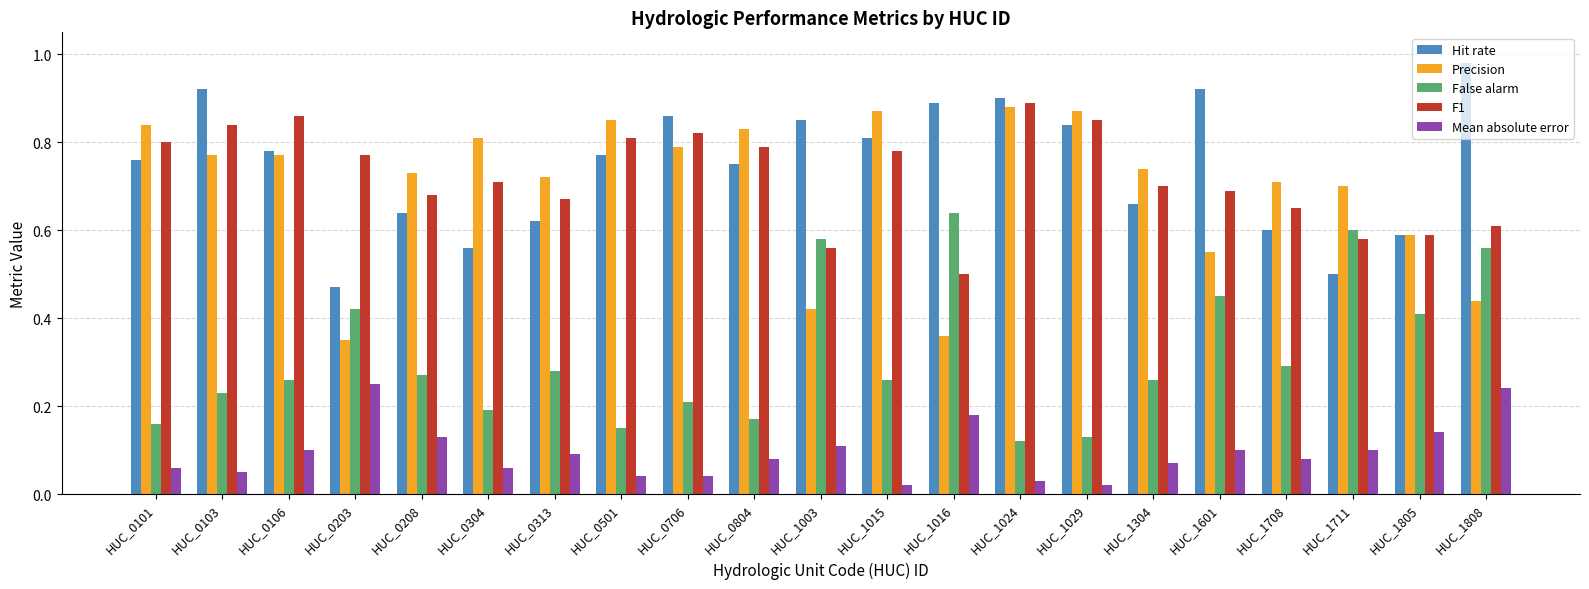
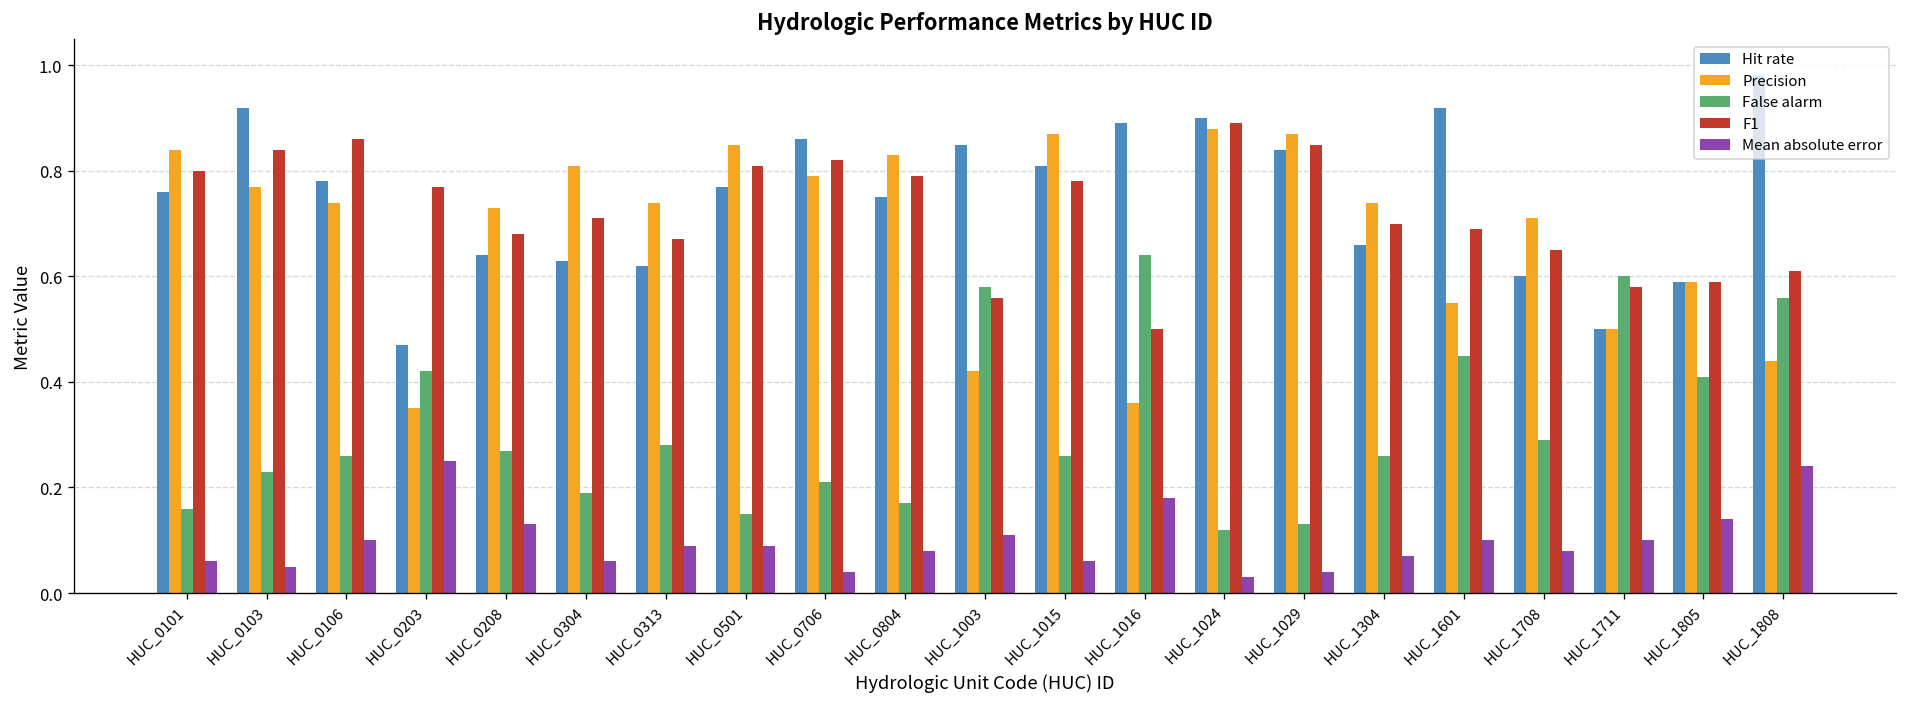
Precision, HUC_0106: 0.77 -> 0.74
Hit rate, HUC_0304: 0.56 -> 0.63
Precision, HUC_0313: 0.72 -> 0.74
Mean absolute error, HUC_0501: 0.04 -> 0.09
Mean absolute error, HUC_1015: 0.02 -> 0.06
Mean absolute error, HUC_1029: 0.02 -> 0.04
Precision, HUC_1711: 0.7 -> 0.5
